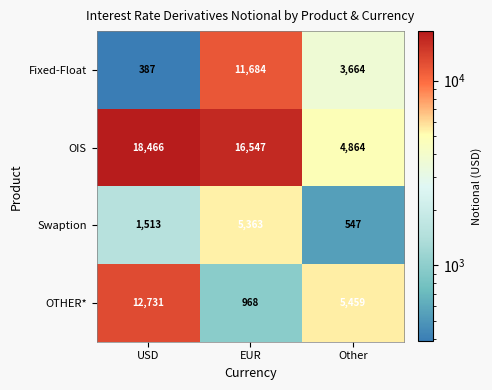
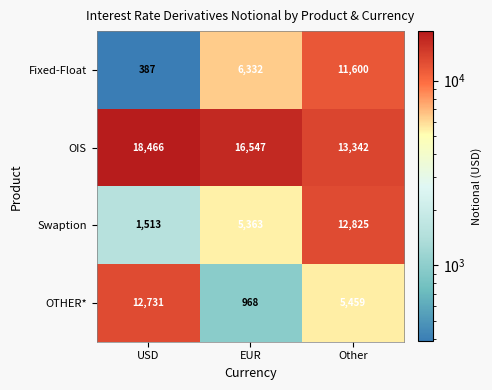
Fixed-Float, EUR: 11,684 -> 6,332
Fixed-Float, Other: 3,664 -> 11,600
OIS, Other: 4,864 -> 13,342
Swaption, Other: 547 -> 12,825
